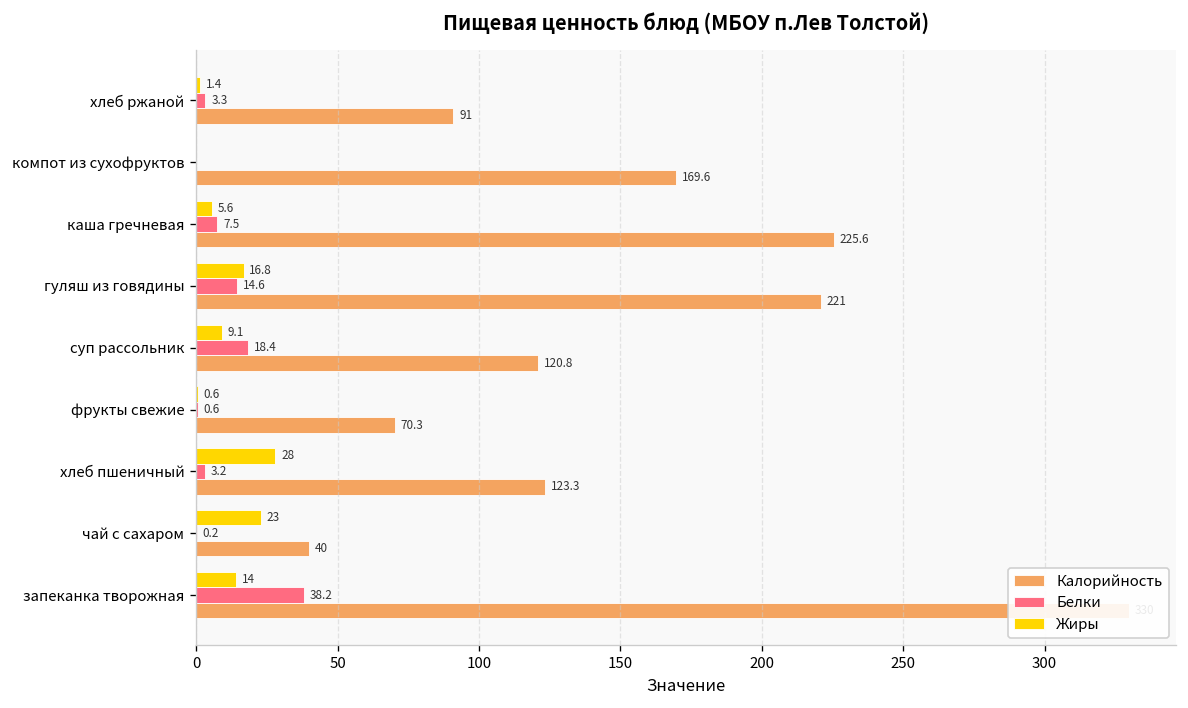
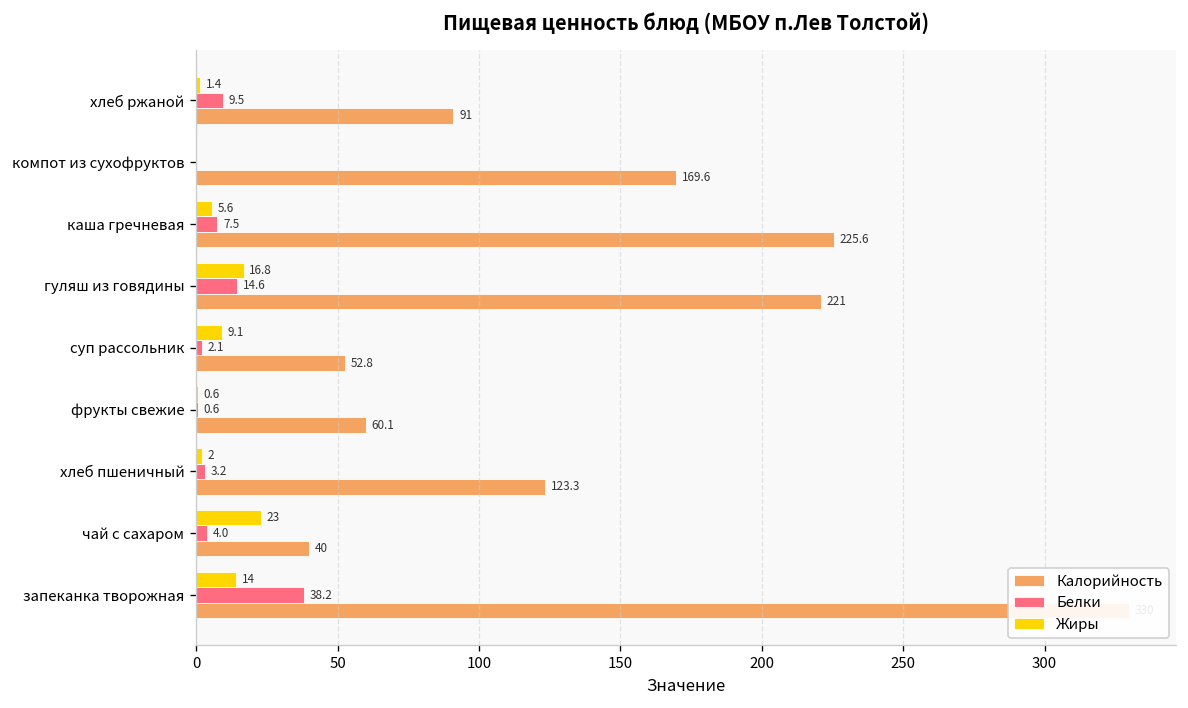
Белки, хлеб ржаной: 3.3 -> 9.5
Белки, суп рассольник: 18.4 -> 2.1
Калорийность, суп рассольник: 120.8 -> 52.8
Калорийность, фрукты свежие: 70.3 -> 60.1
Жиры, хлеб пшеничный: 28 -> 2
Белки, чай с сахаром: 0.2 -> 4.0
